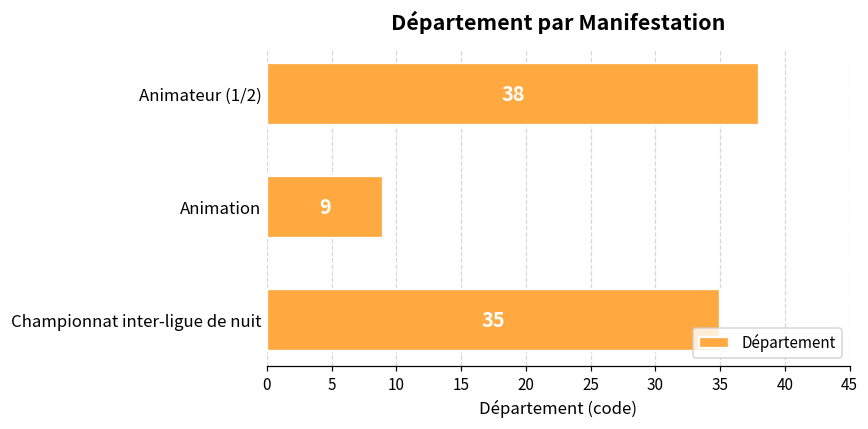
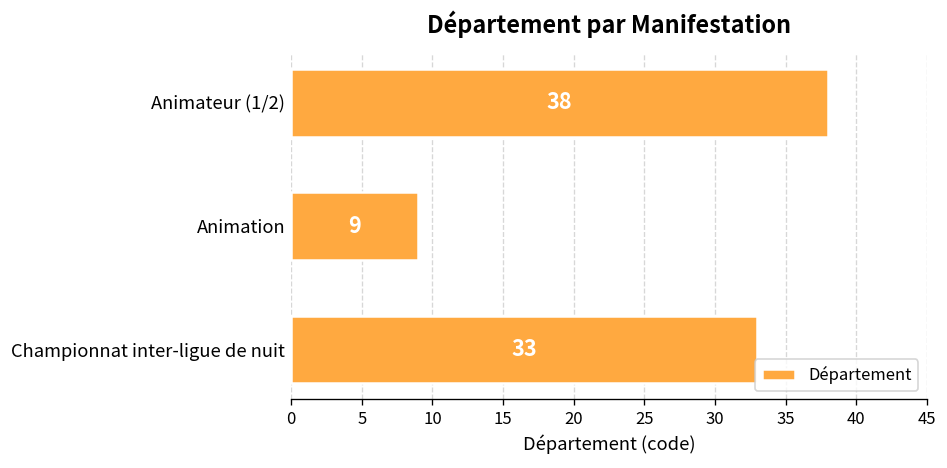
Championnat inter-ligue de nuit: 35 -> 33
